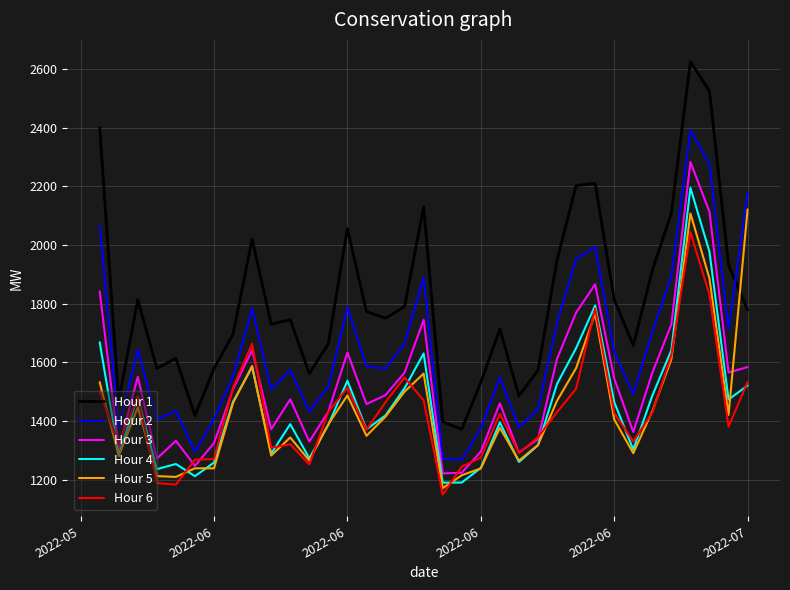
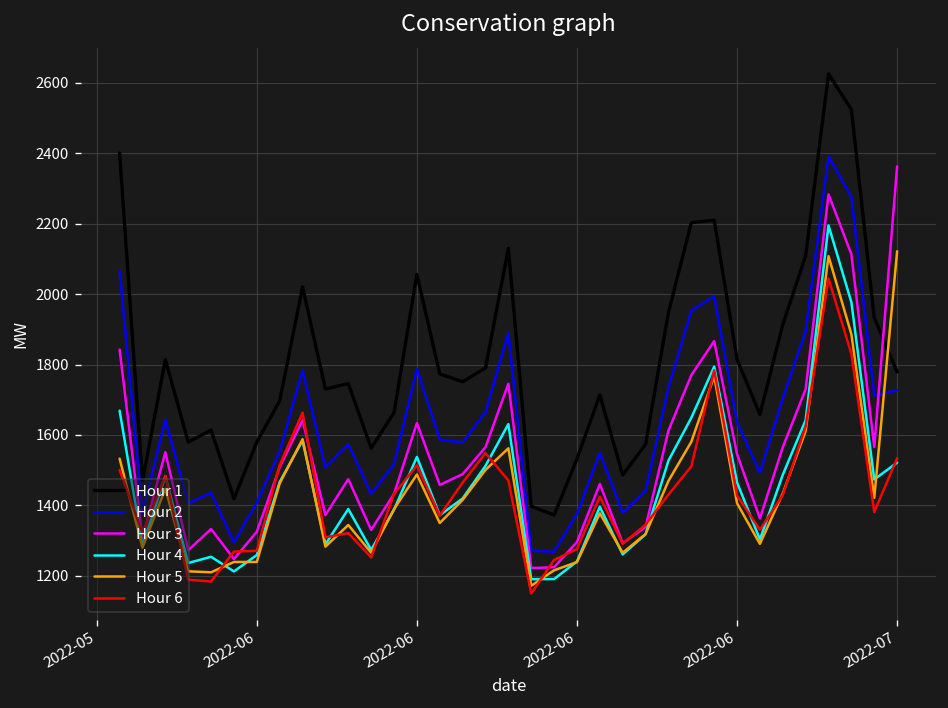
Hour 2, 2022-07: 2180 -> 1730
Hour 3, 2022-07: 1580 -> 2360
